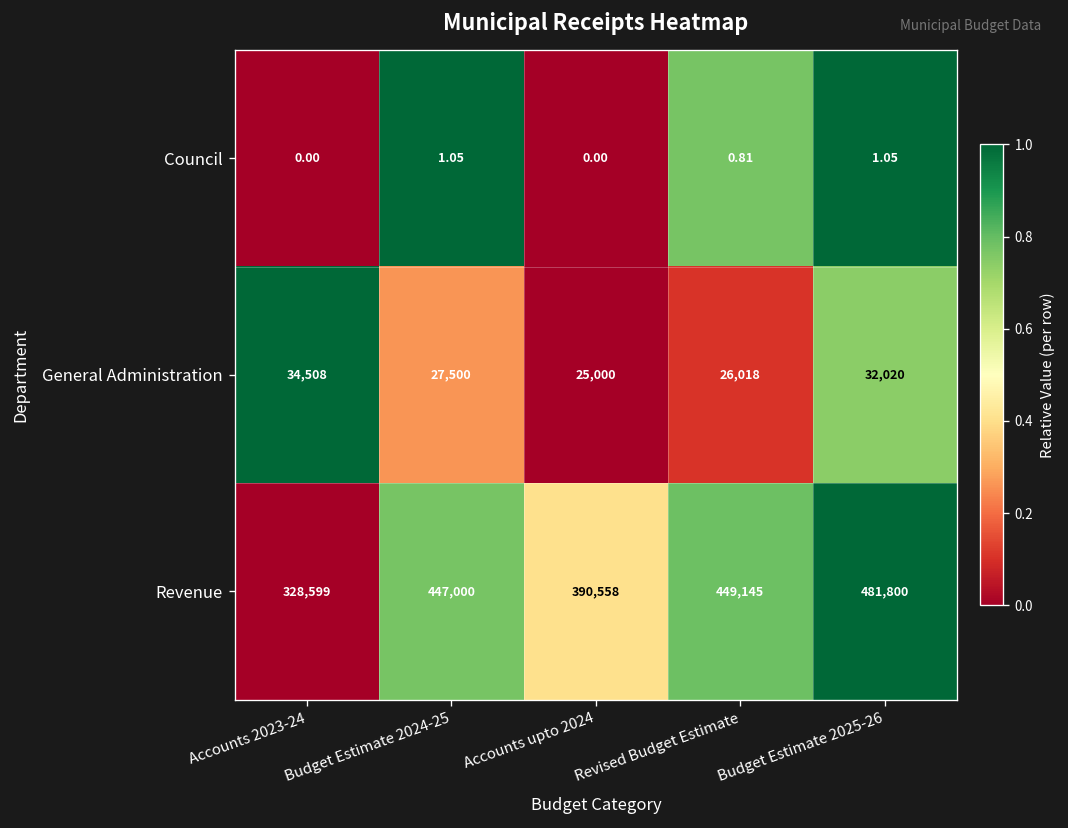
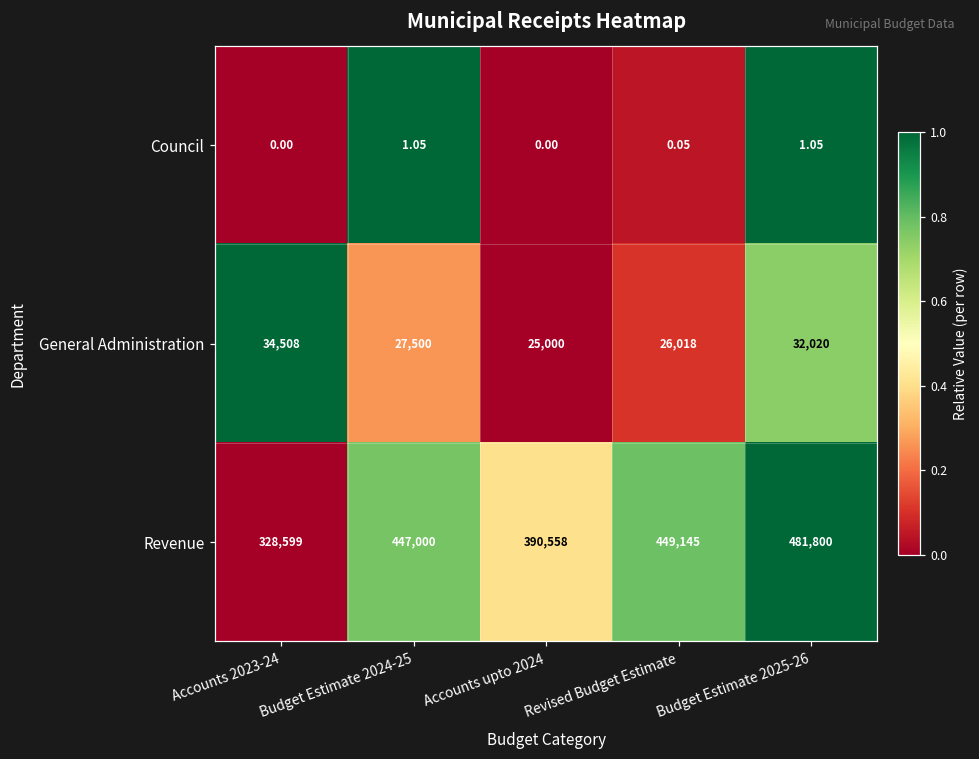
Council, Revised Budget Estimate: 0.81 -> 0.05
